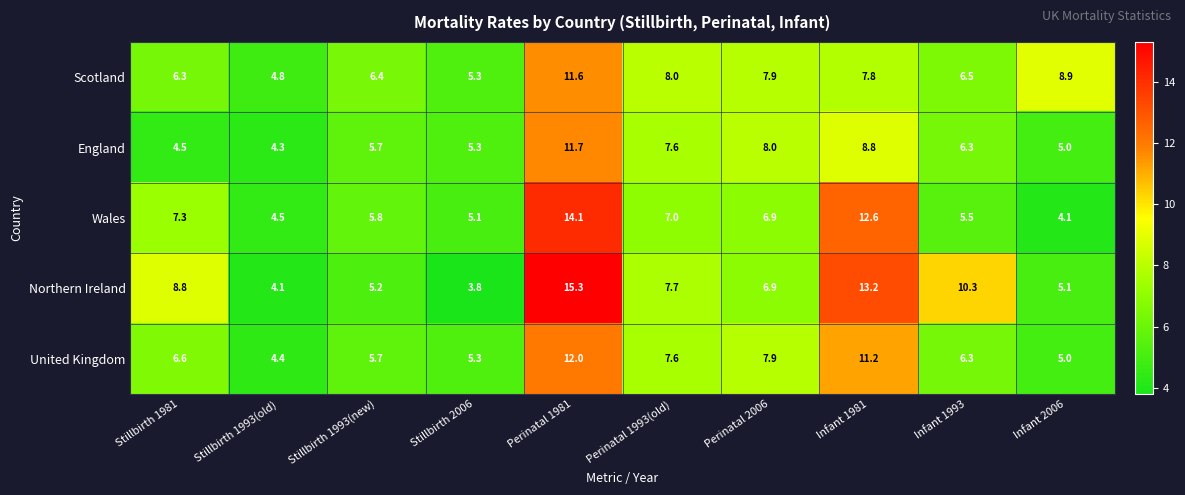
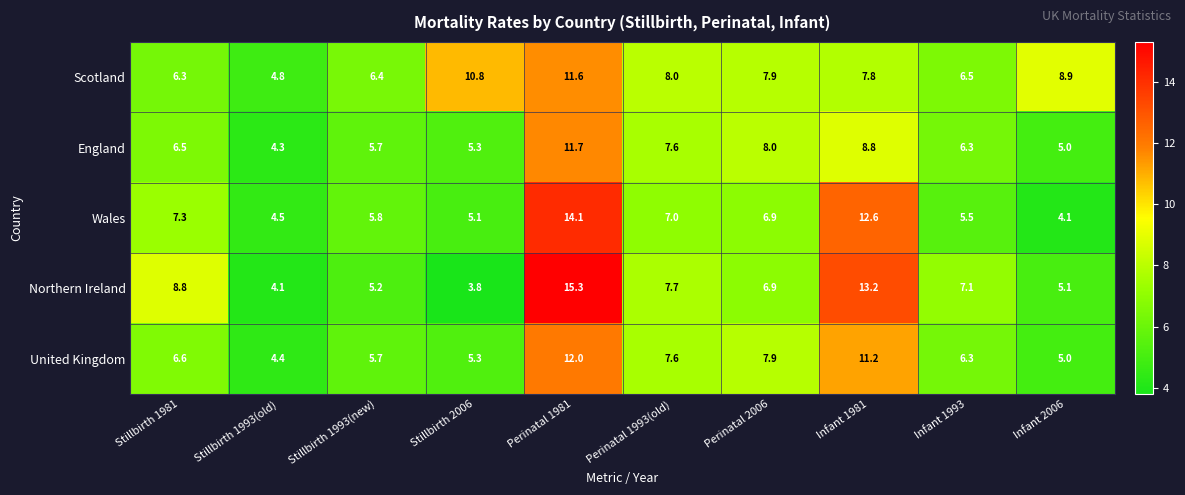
Scotland, Stillbirth 2006: 5.3 -> 10.8
England, Stillbirth 1981: 4.5 -> 6.5
Northern Ireland, Infant 1993: 10.3 -> 7.1
